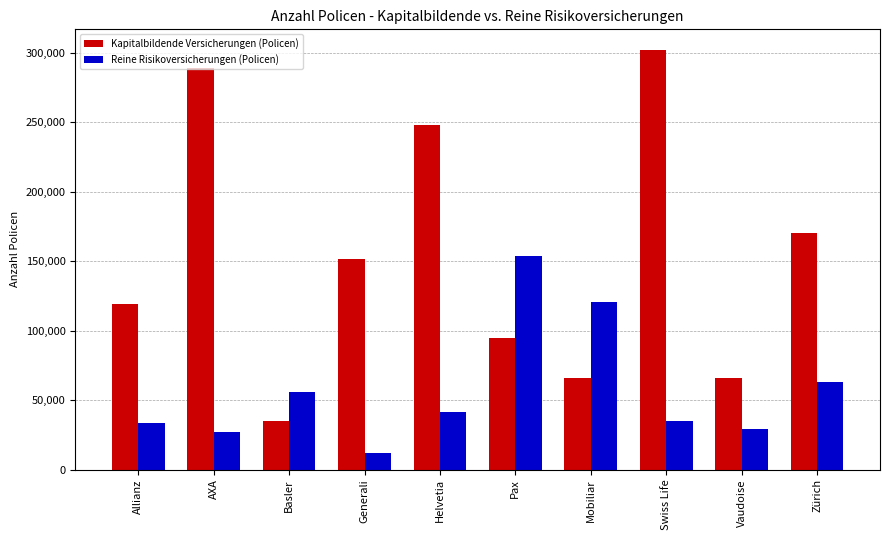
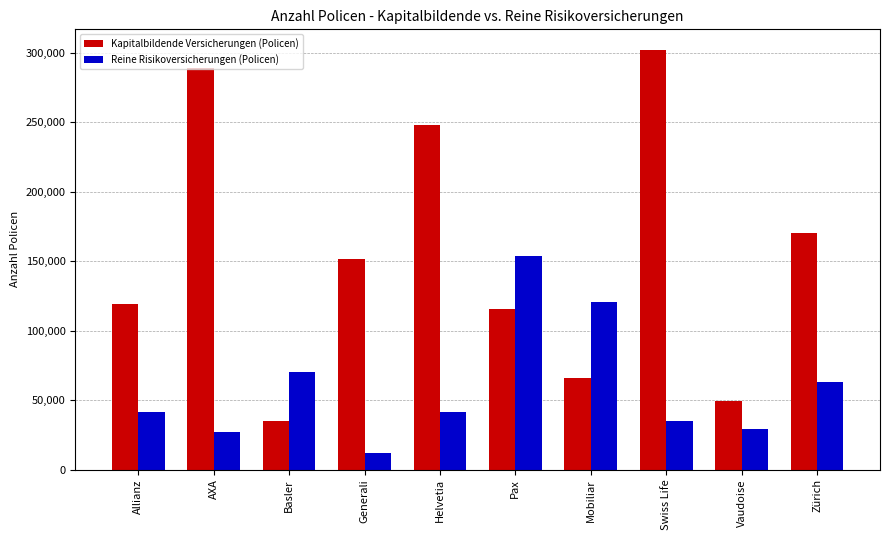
Reine Risikoversicherungen (Policen), Allianz: 33,000 -> 41,000
Reine Risikoversicherungen (Policen), Basler: 56,000 -> 70,000
Kapitalbildende Versicherungen (Policen), Pax: 95,000 -> 115,000
Kapitalbildende Versicherungen (Policen), Vaudoise: 66,000 -> 49,000
